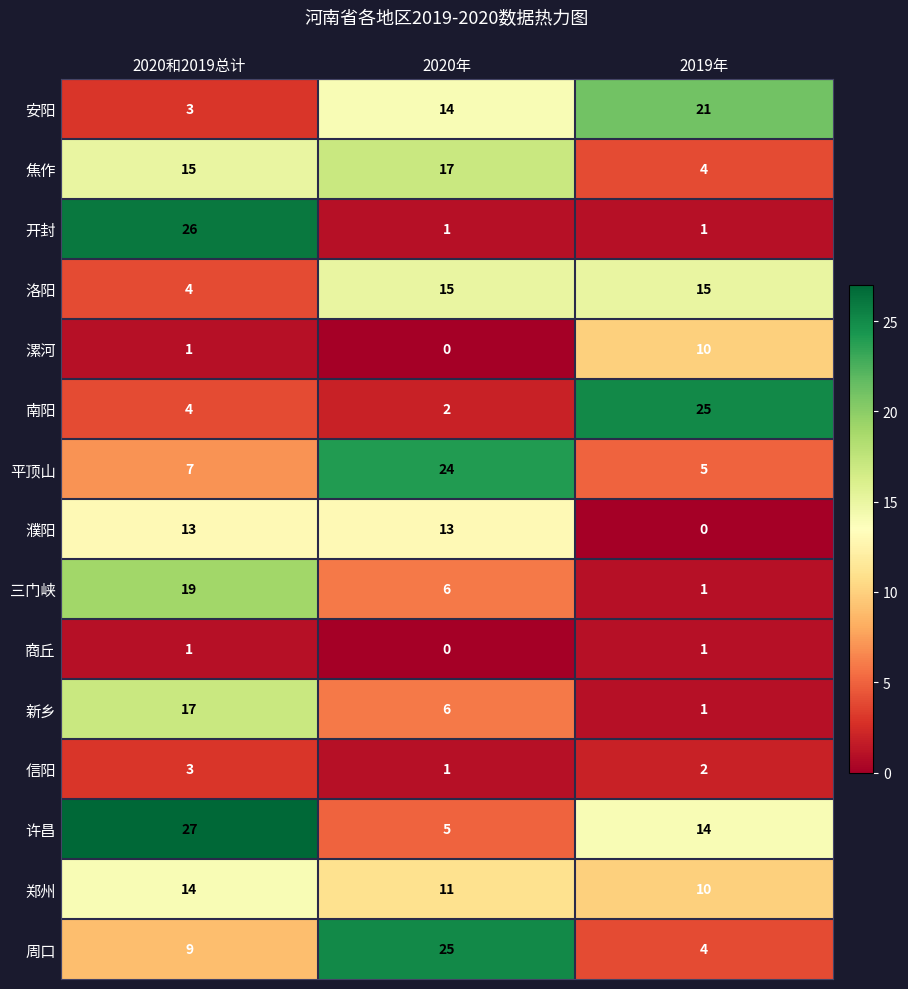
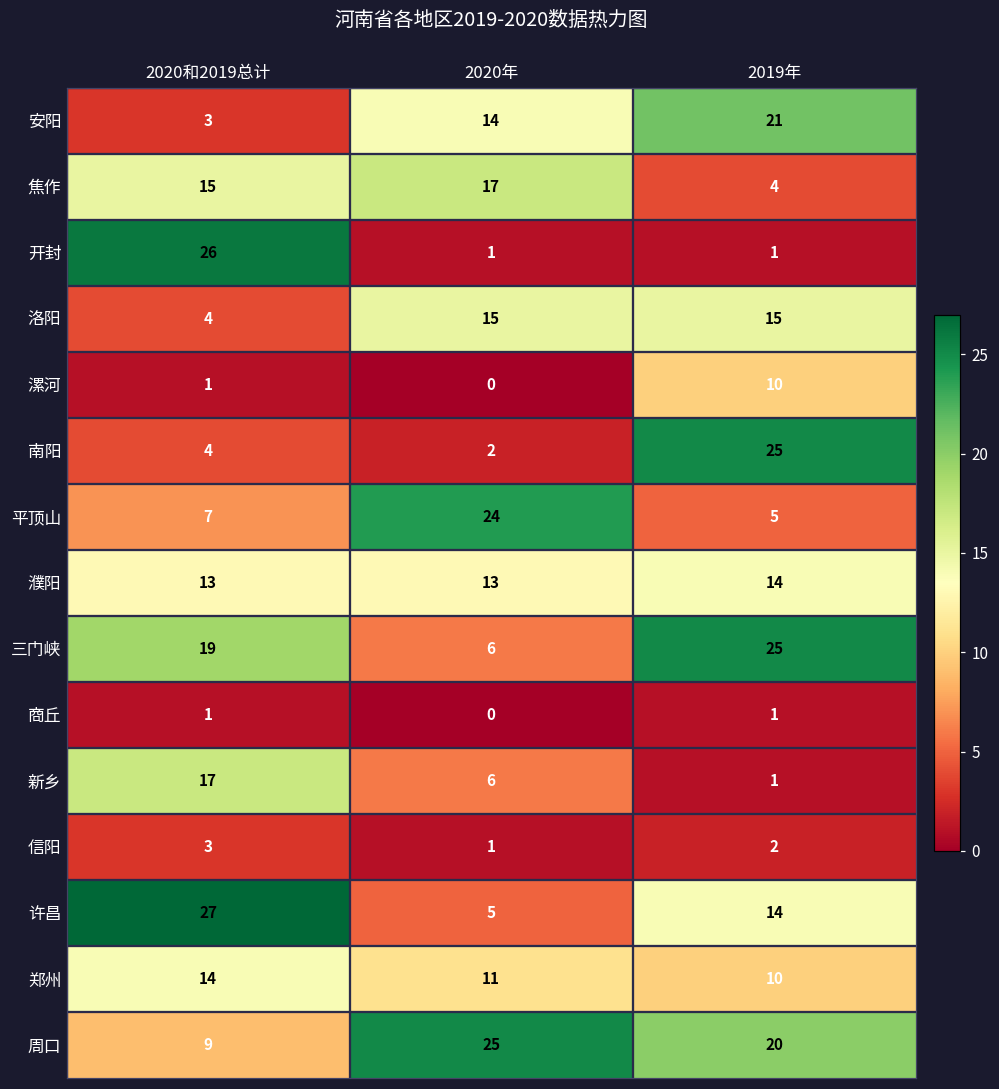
濮阳, 2019年: 0 -> 14
三门峡, 2019年: 1 -> 25
周口, 2019年: 4 -> 20
